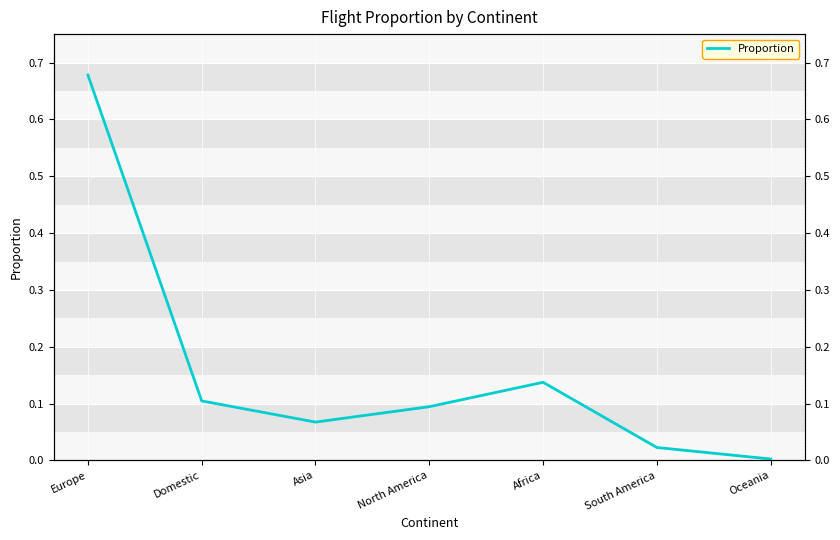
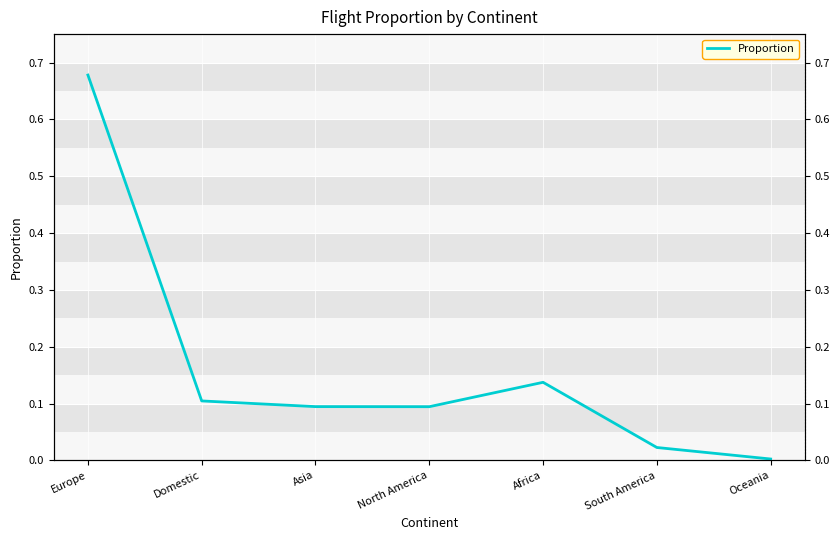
Asia: 0.07 -> 0.09
